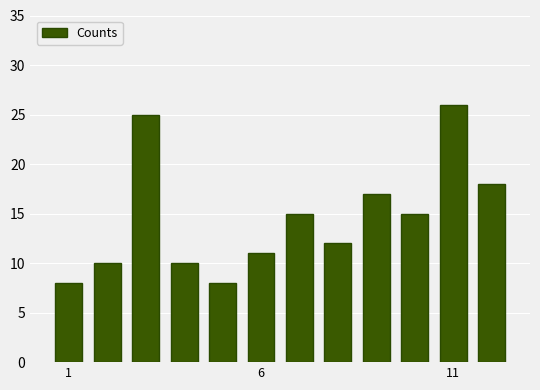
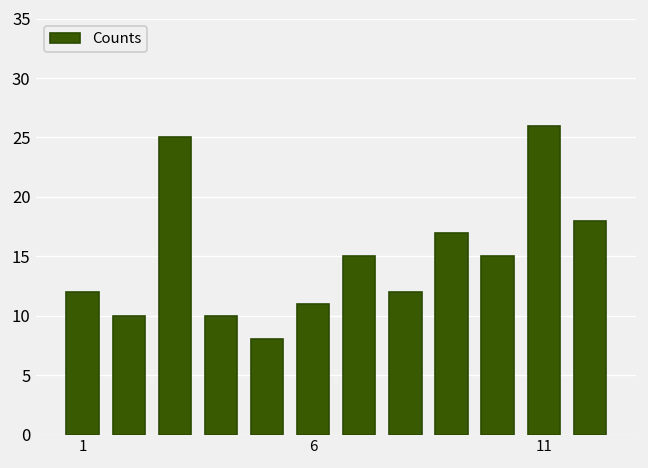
1: 8 -> 12
